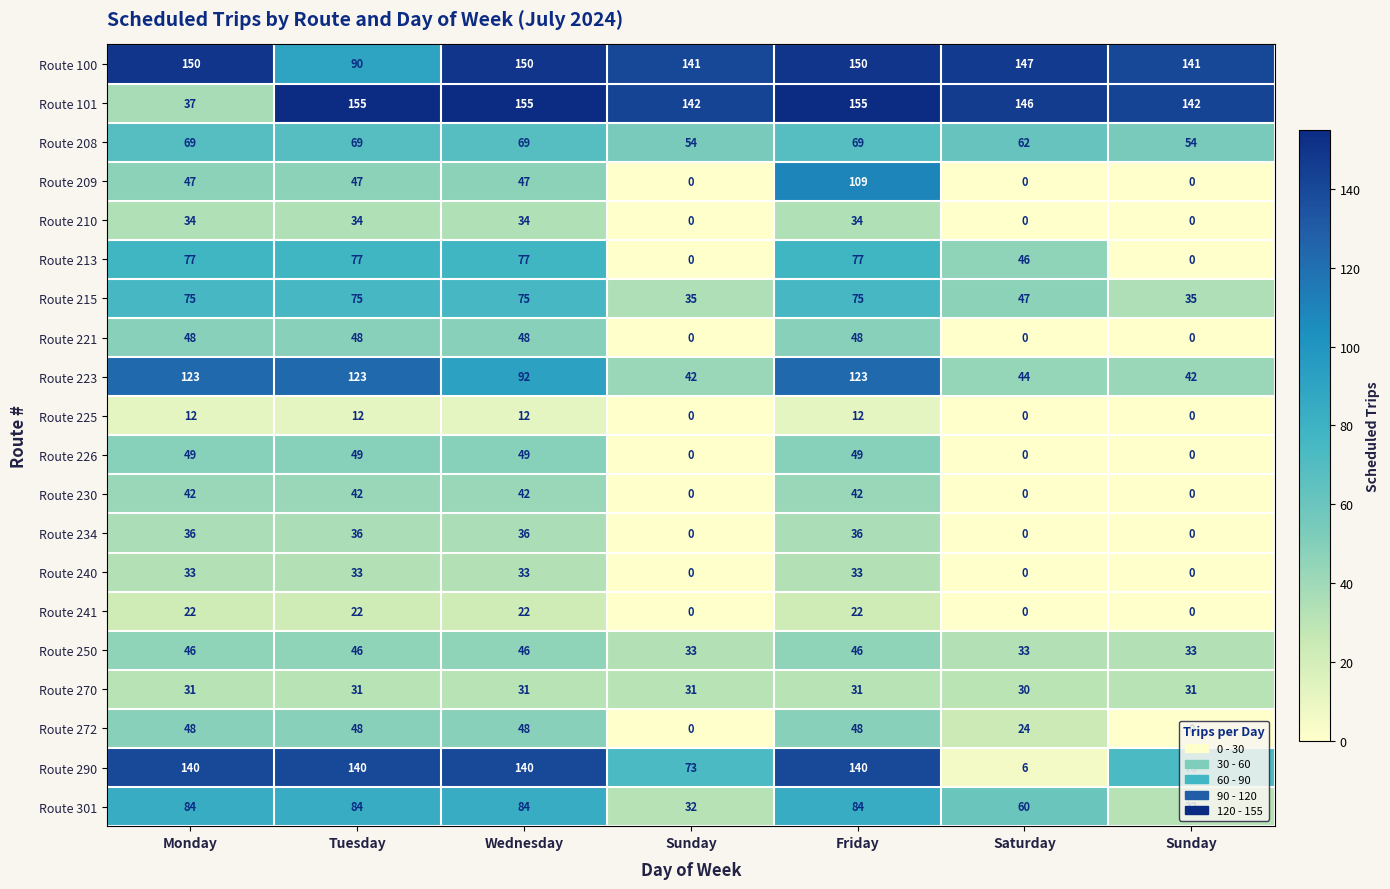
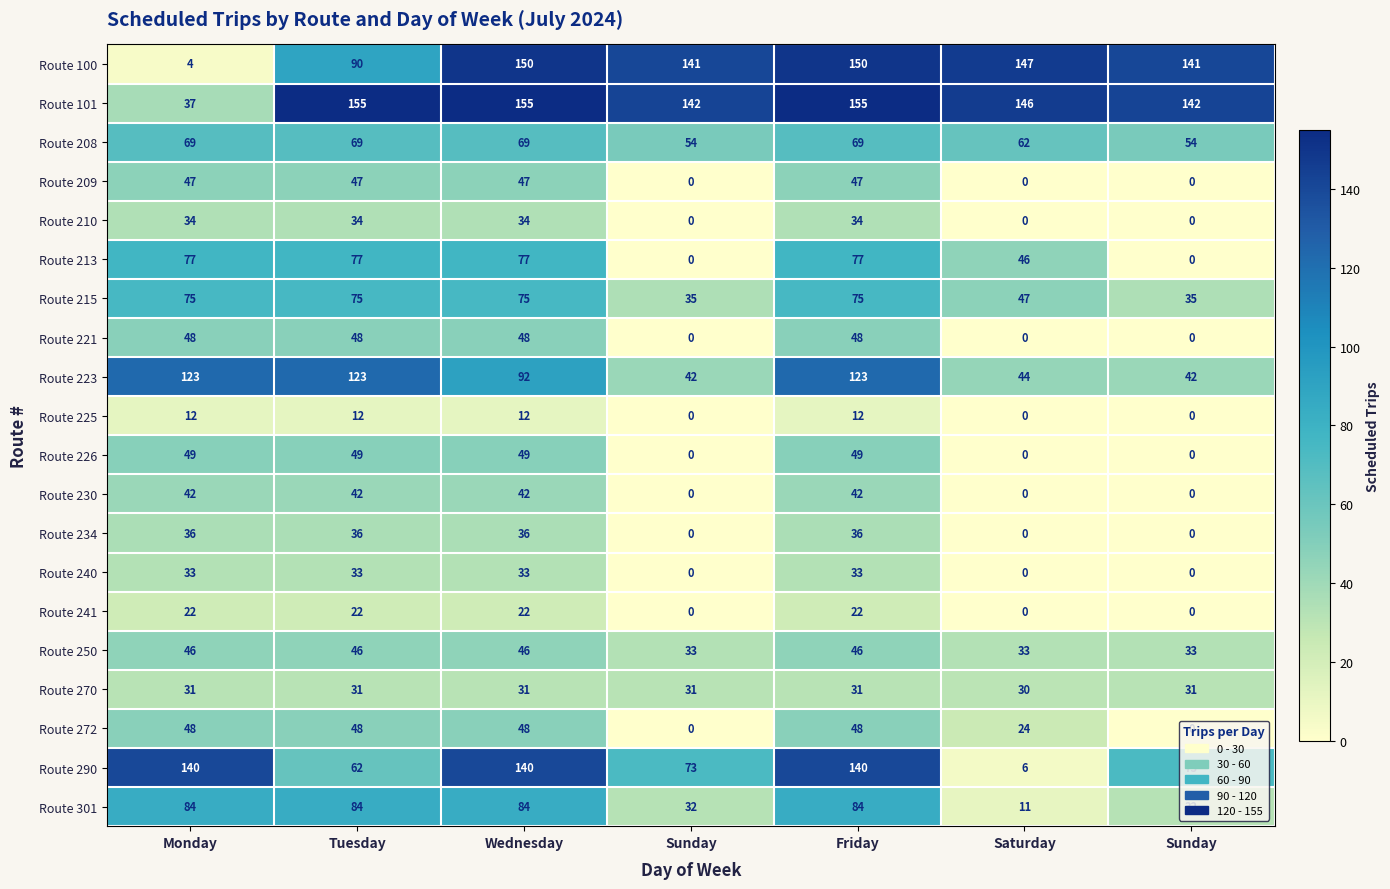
Route 100, Monday: 150 -> 4
Route 209, Friday: 109 -> 47
Route 290, Tuesday: 140 -> 62
Route 301, Saturday: 60 -> 11
